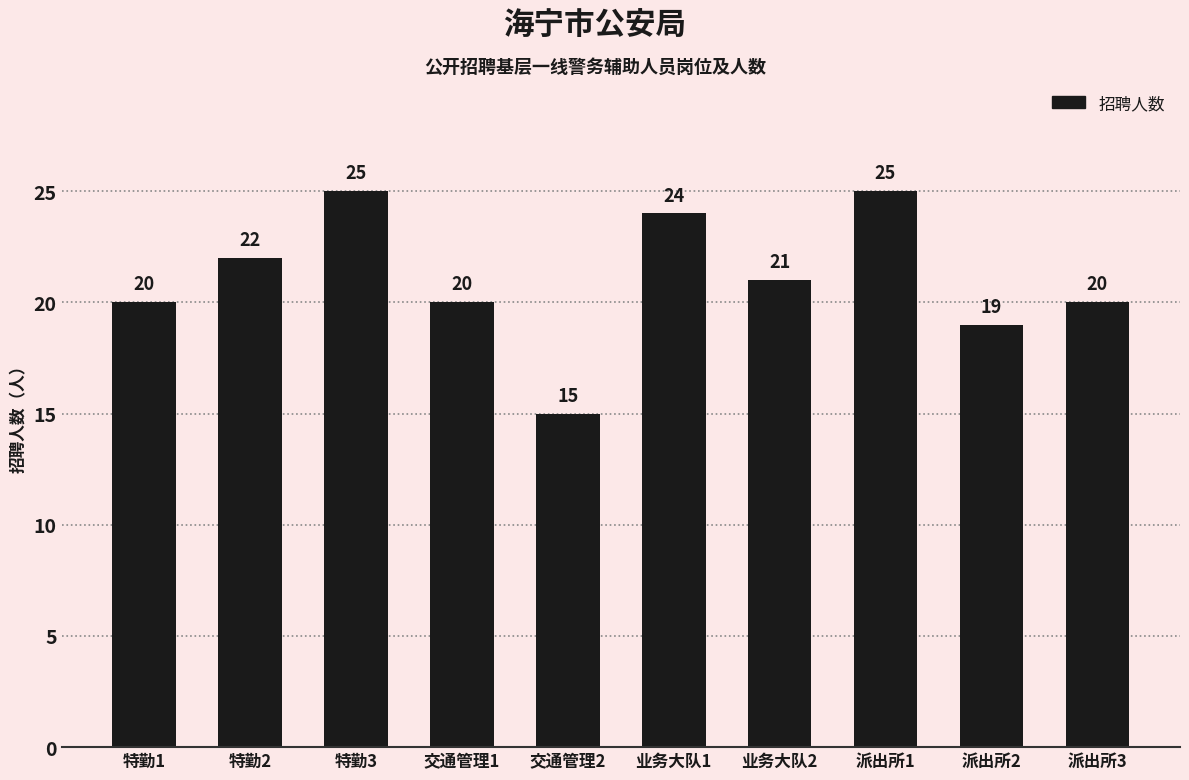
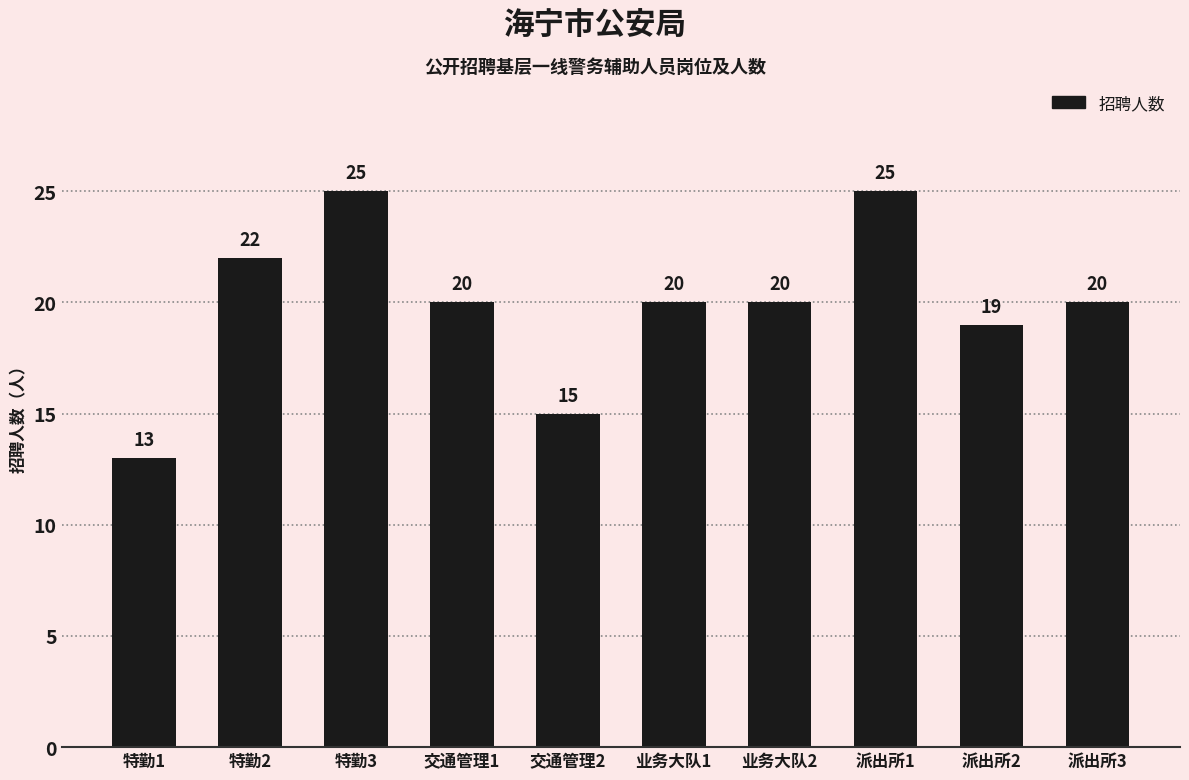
特勤1: 20 -> 13
业务大队1: 24 -> 20
业务大队2: 21 -> 20
